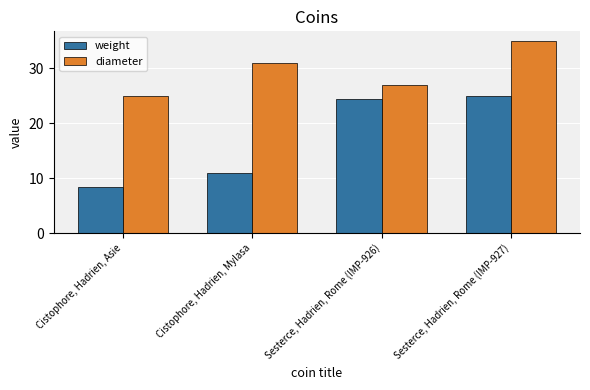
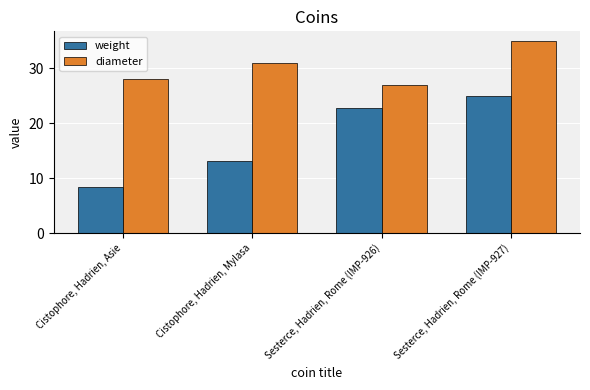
diameter, Cistophore, Hadrien, Asie: 25 -> 28
weight, Cistophore, Hadrien, Mylasa: 11 -> 13
weight, Sesterce, Hadrien, Rome (IMP-926): 24 -> 23
